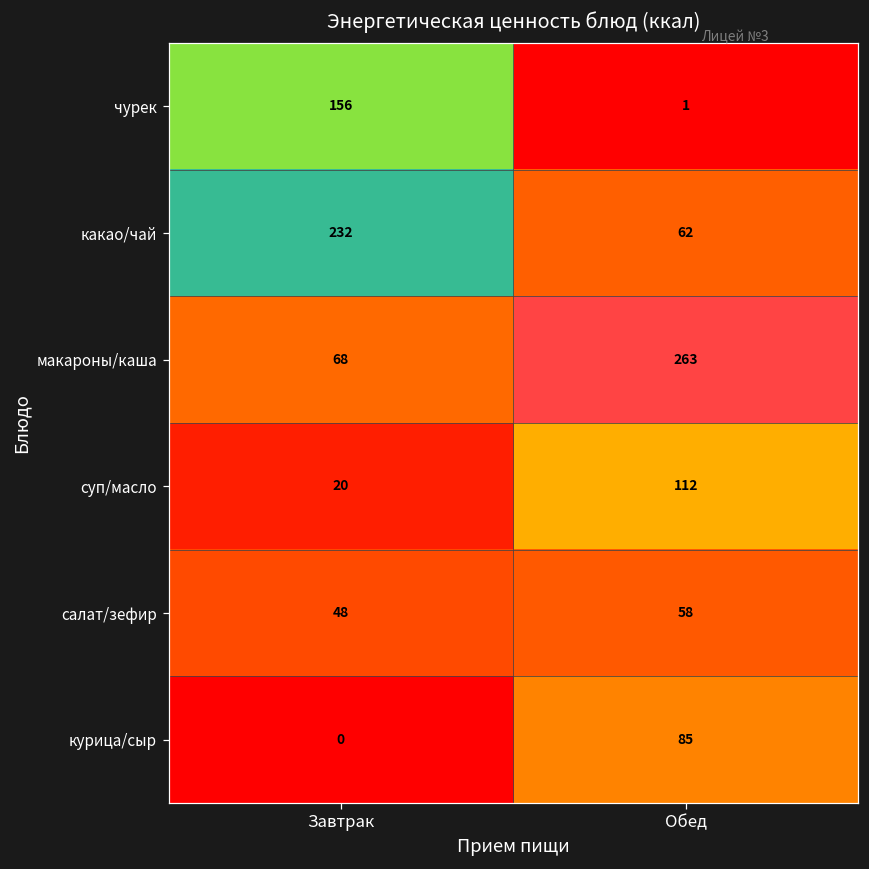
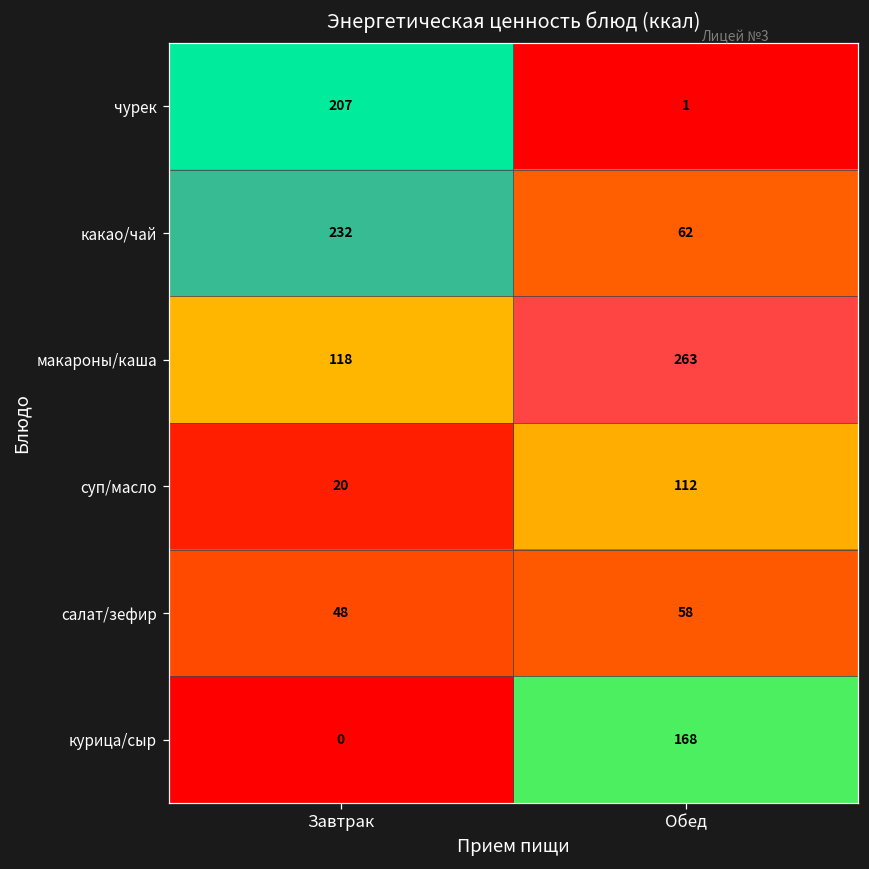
чурек, Завтрак: 156 -> 207
макароны/каша, Завтрак: 68 -> 118
курица/сыр, Обед: 85 -> 168
